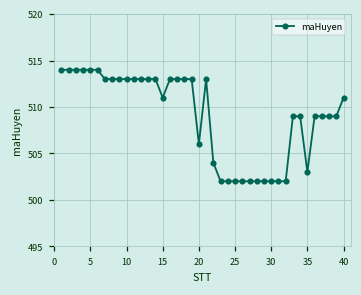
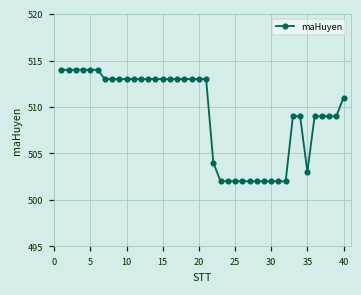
15: 511 -> 513
20: 506 -> 513
